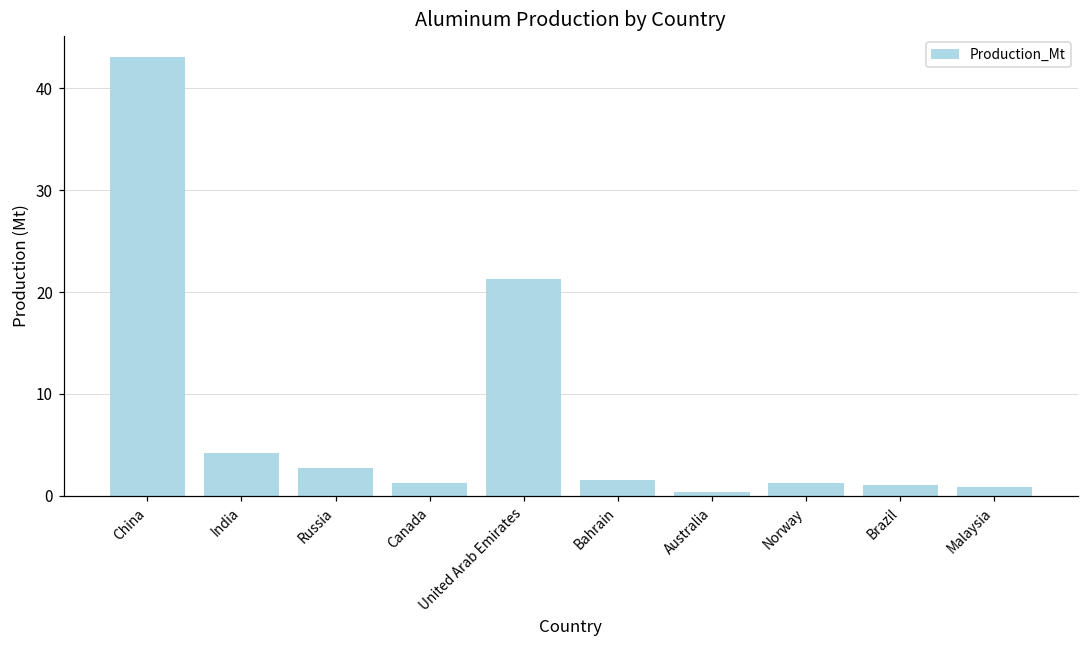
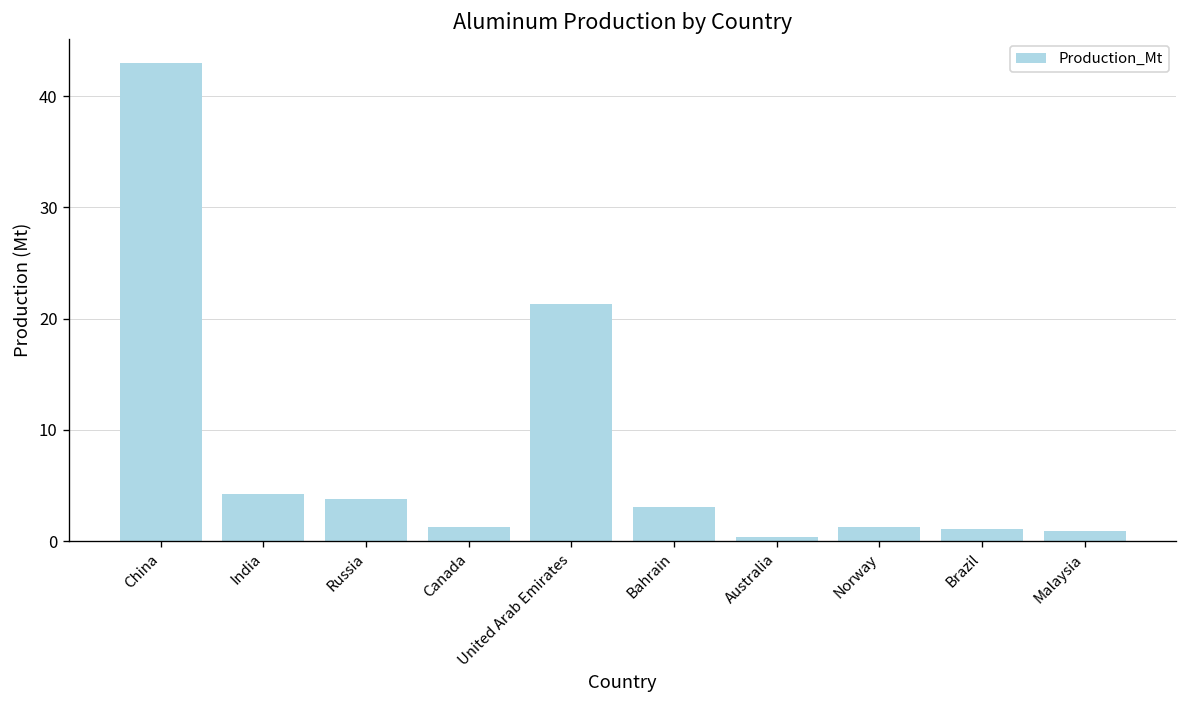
Russia: 3 -> 4
Bahrain: 2 -> 3
